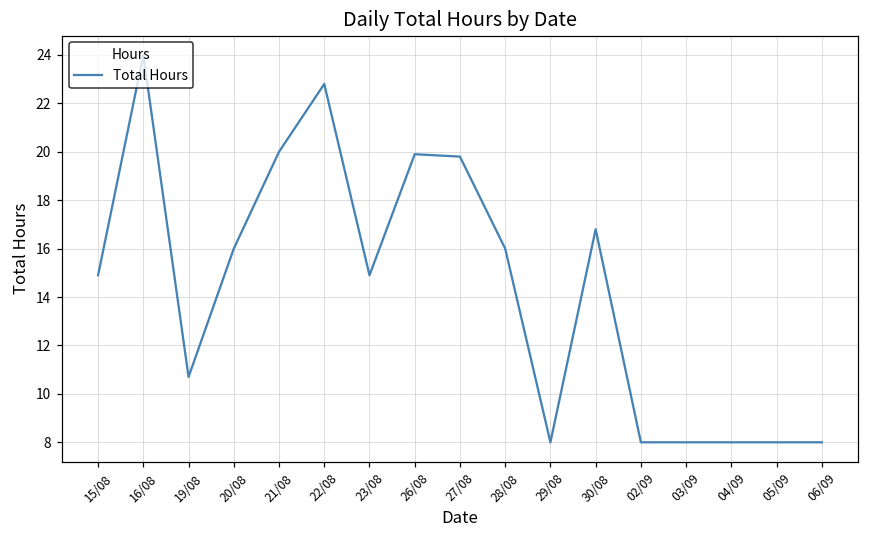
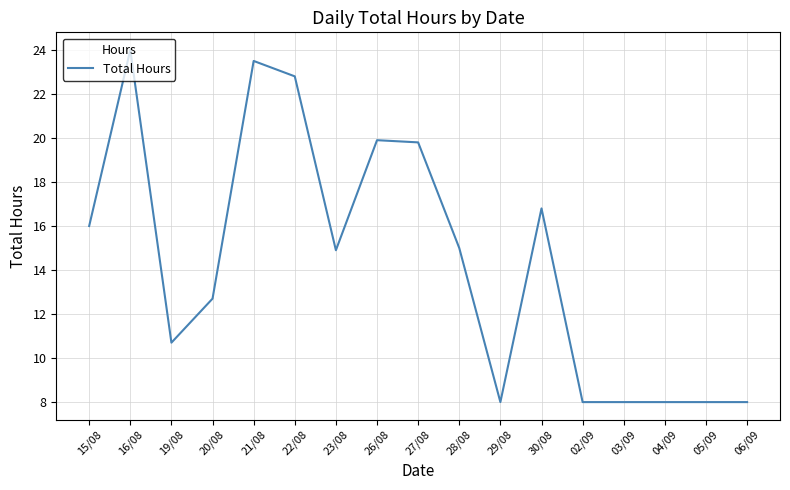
15/08: 14.9 -> 16.0
20/08: 16.0 -> 12.7
21/08: 20.0 -> 23.5
28/08: 16 -> 15
